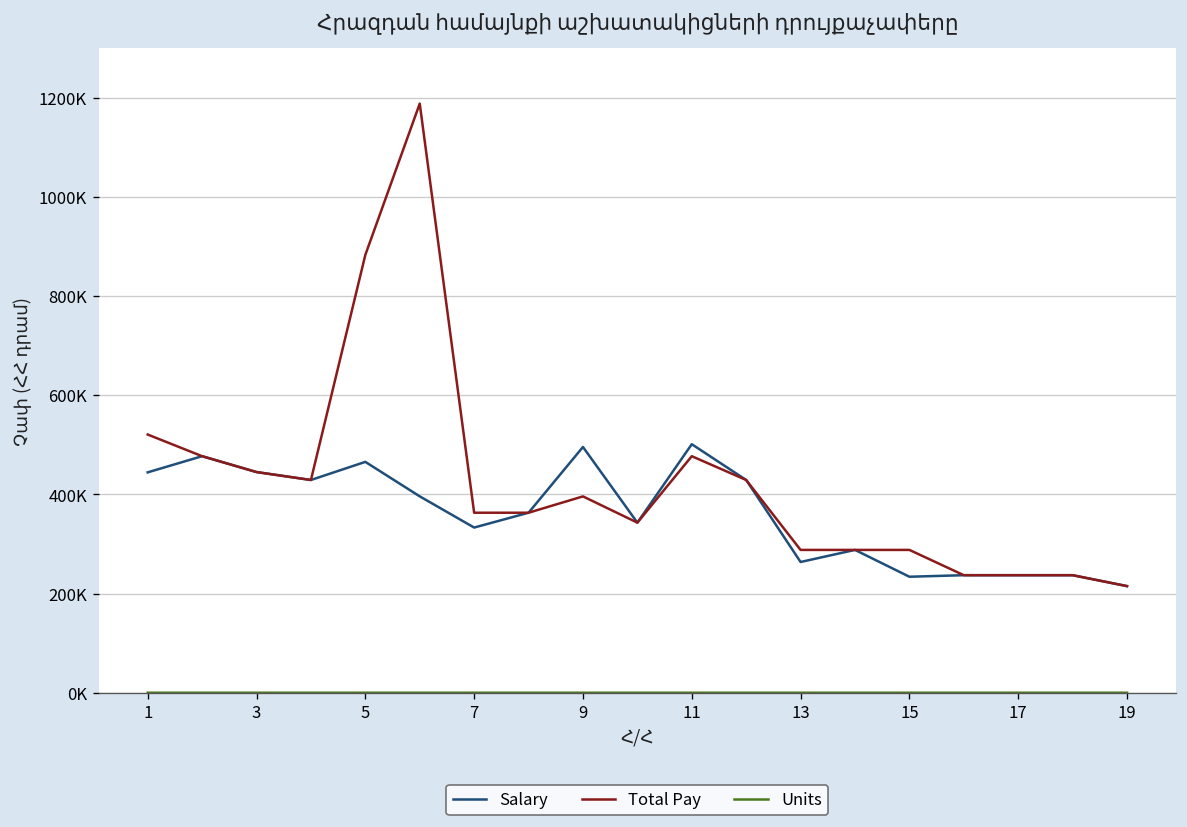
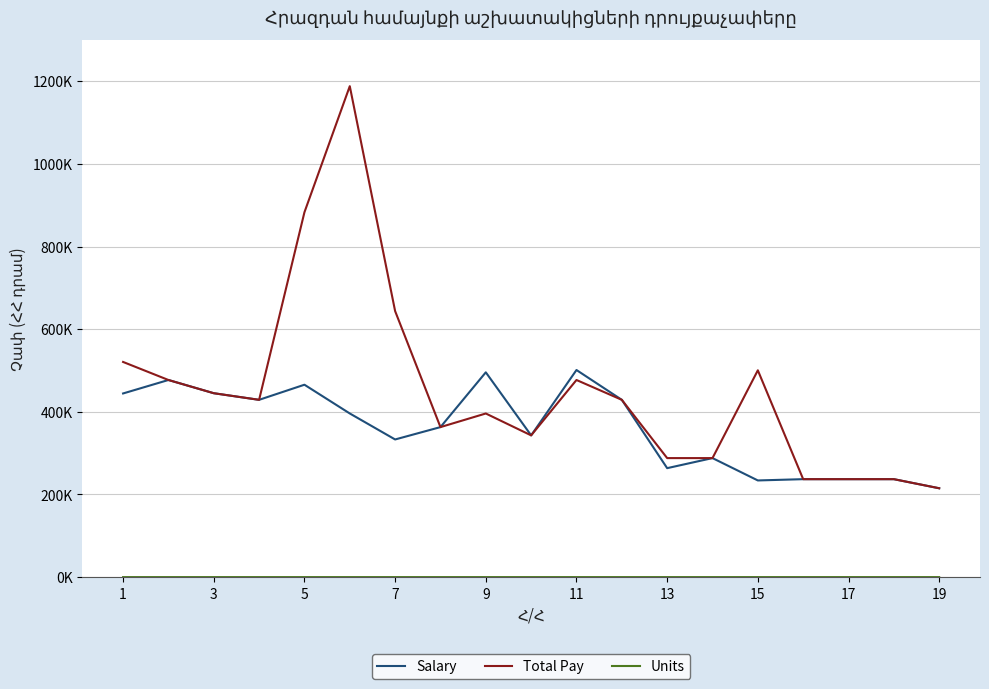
Total Pay, 7: 360000 -> 640000
Total Pay, 15: 290000 -> 500000
